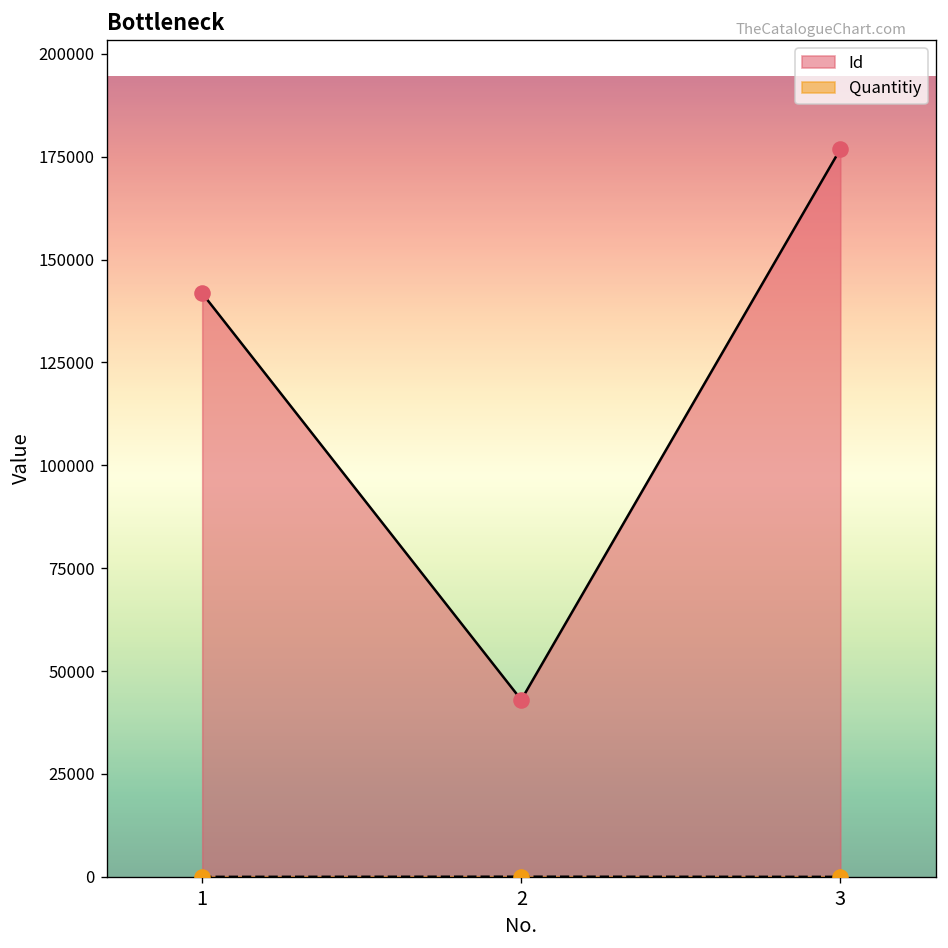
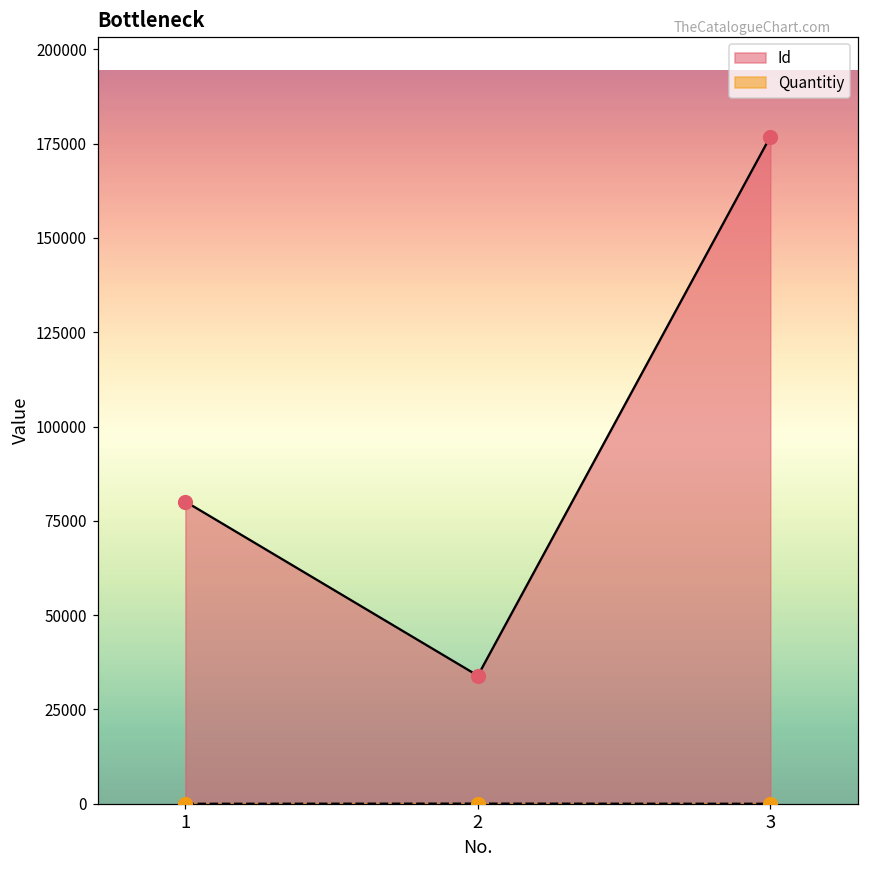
Id, 1: 142000 -> 80000
Id, 2: 43000 -> 34000
